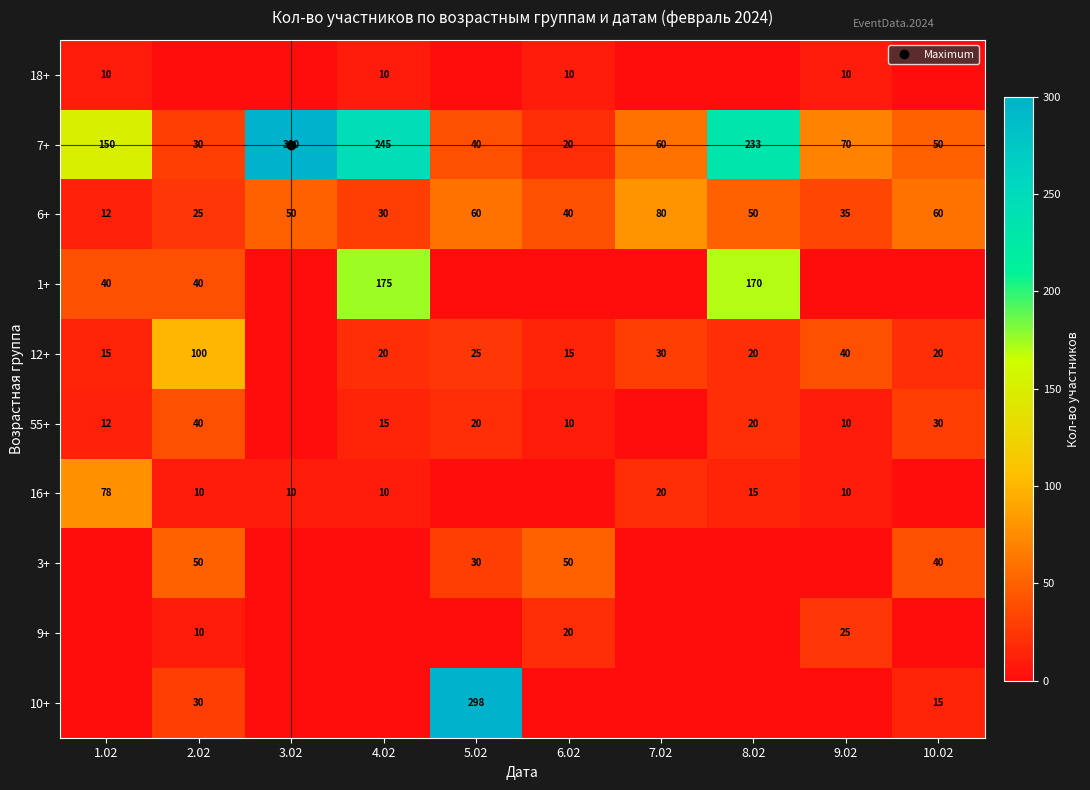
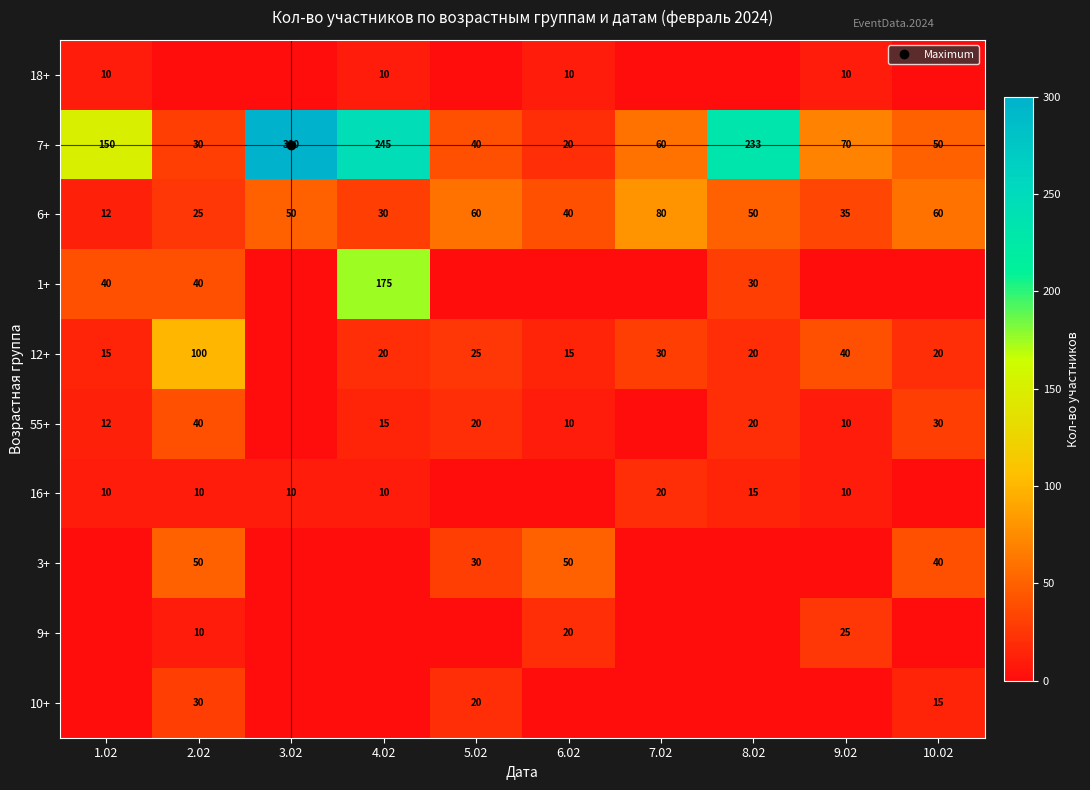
1+, 8.02: 170 -> 30
16+, 1.02: 78 -> 10
10+, 5.02: 298 -> 20
